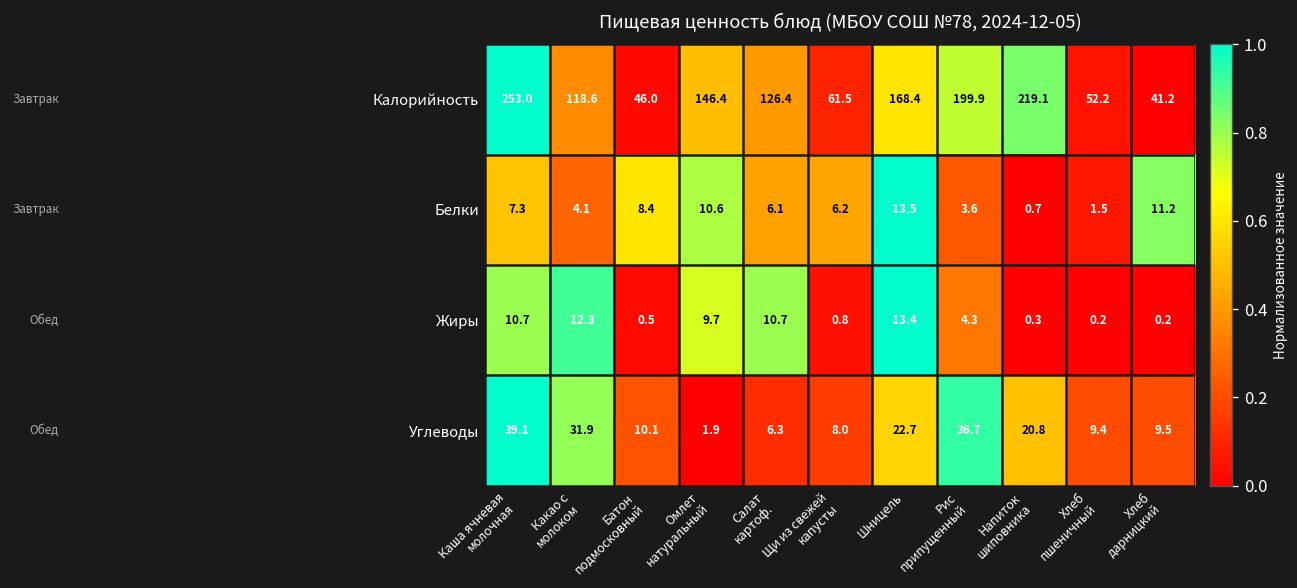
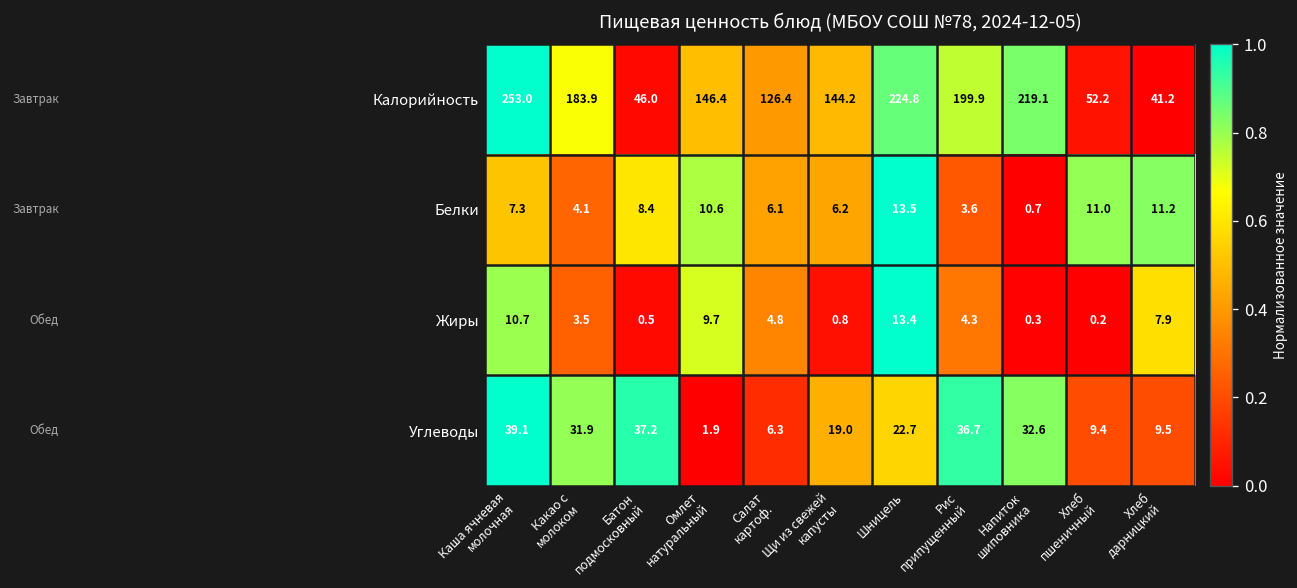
Калорийность, Какао с молоком: 118.6 -> 183.9
Калорийность, Щи из свежей капусты: 61.5 -> 144.2
Калорийность, Шницель: 168.4 -> 224.8
Белки, Хлеб пшеничный: 1.5 -> 11.0
Жиры, Какао с молоком: 12.3 -> 3.5
Жиры, Салат картоф.: 10.7 -> 4.8
Жиры, Хлеб дарницкий: 0.2 -> 7.9
Углеводы, Батон подмосковный: 10.1 -> 37.2
Углеводы, Щи из свежей капусты: 8.0 -> 19.0
Углеводы, Напиток шиповника: 20.8 -> 32.6
